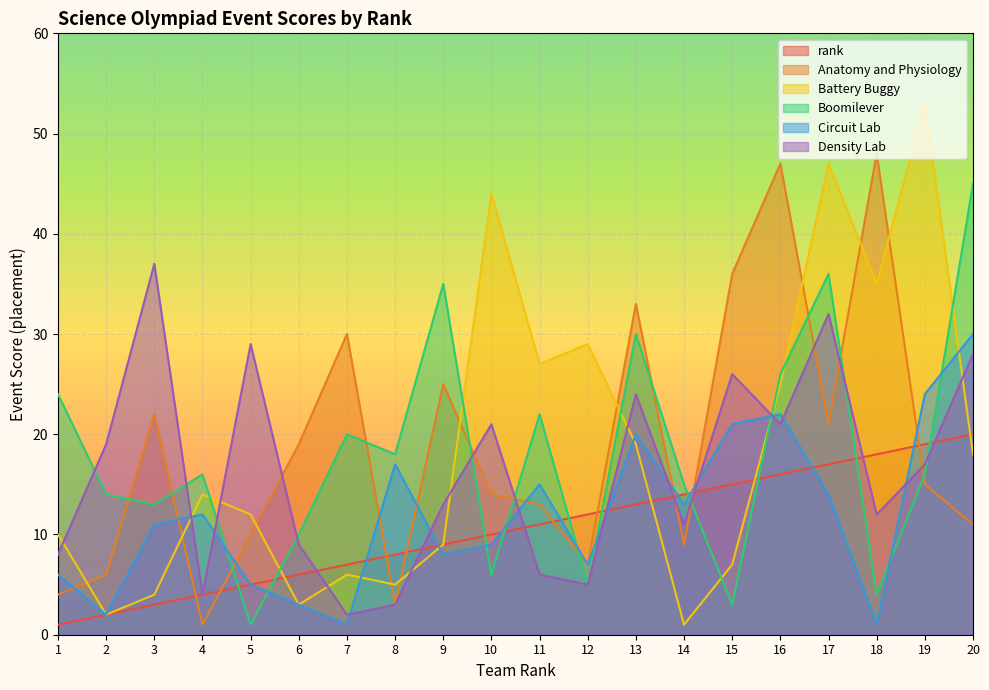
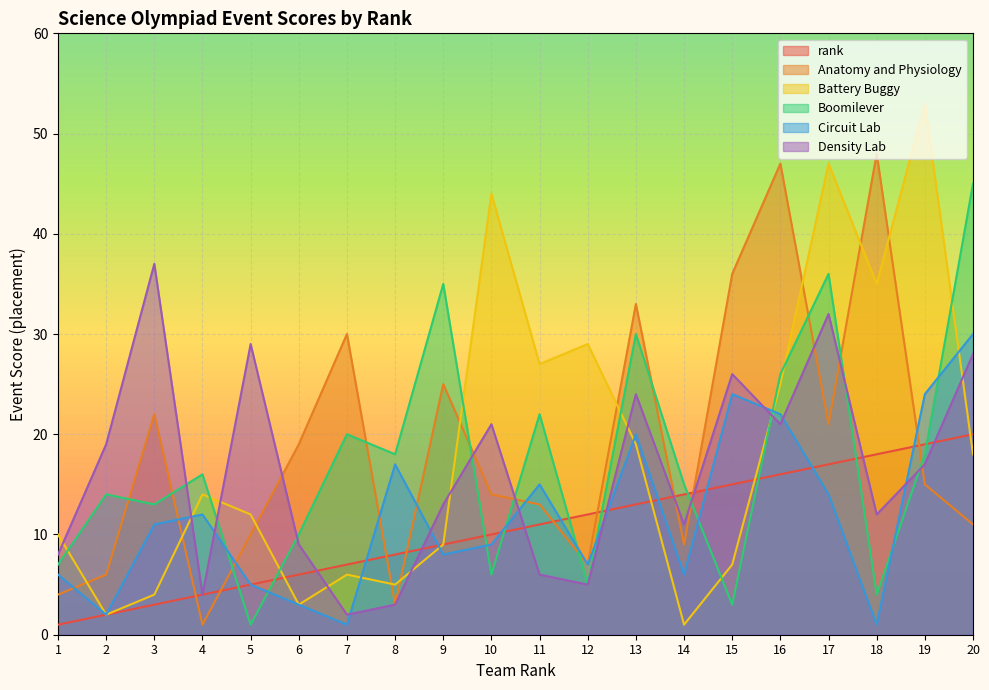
Boomilever, 1: 24 -> 7
Circuit Lab, 14: 13 -> 6
Circuit Lab, 15: 21 -> 24
Boomilever, 19: 16 -> 18
